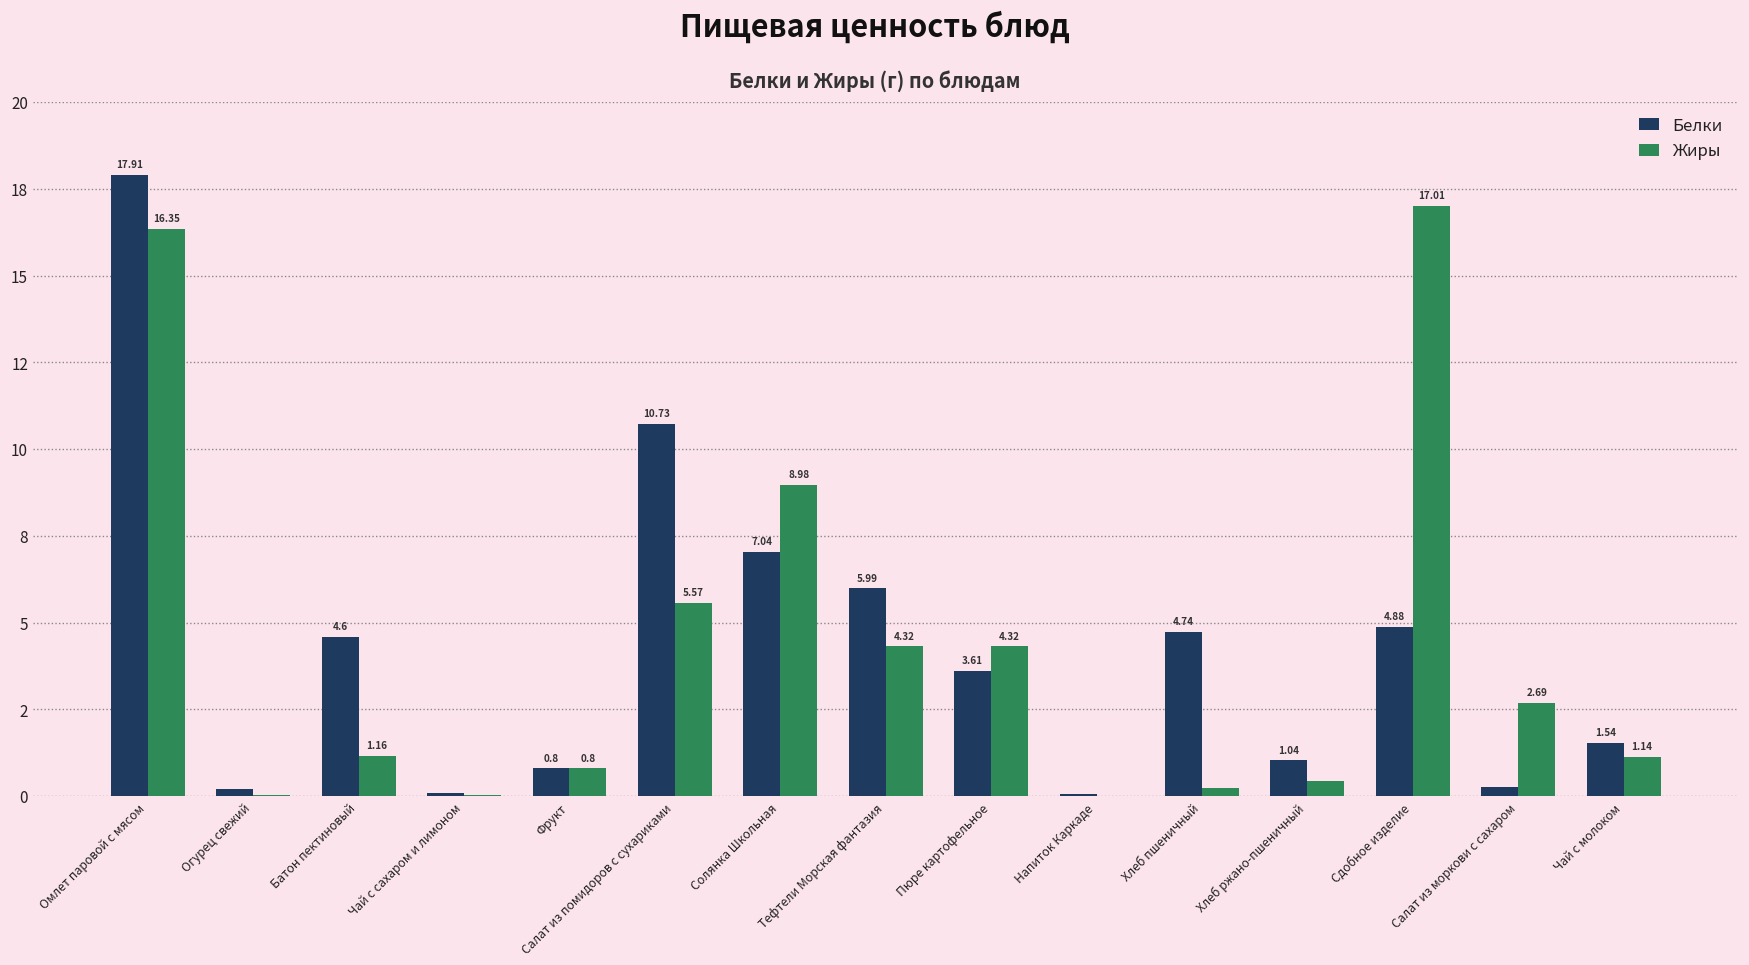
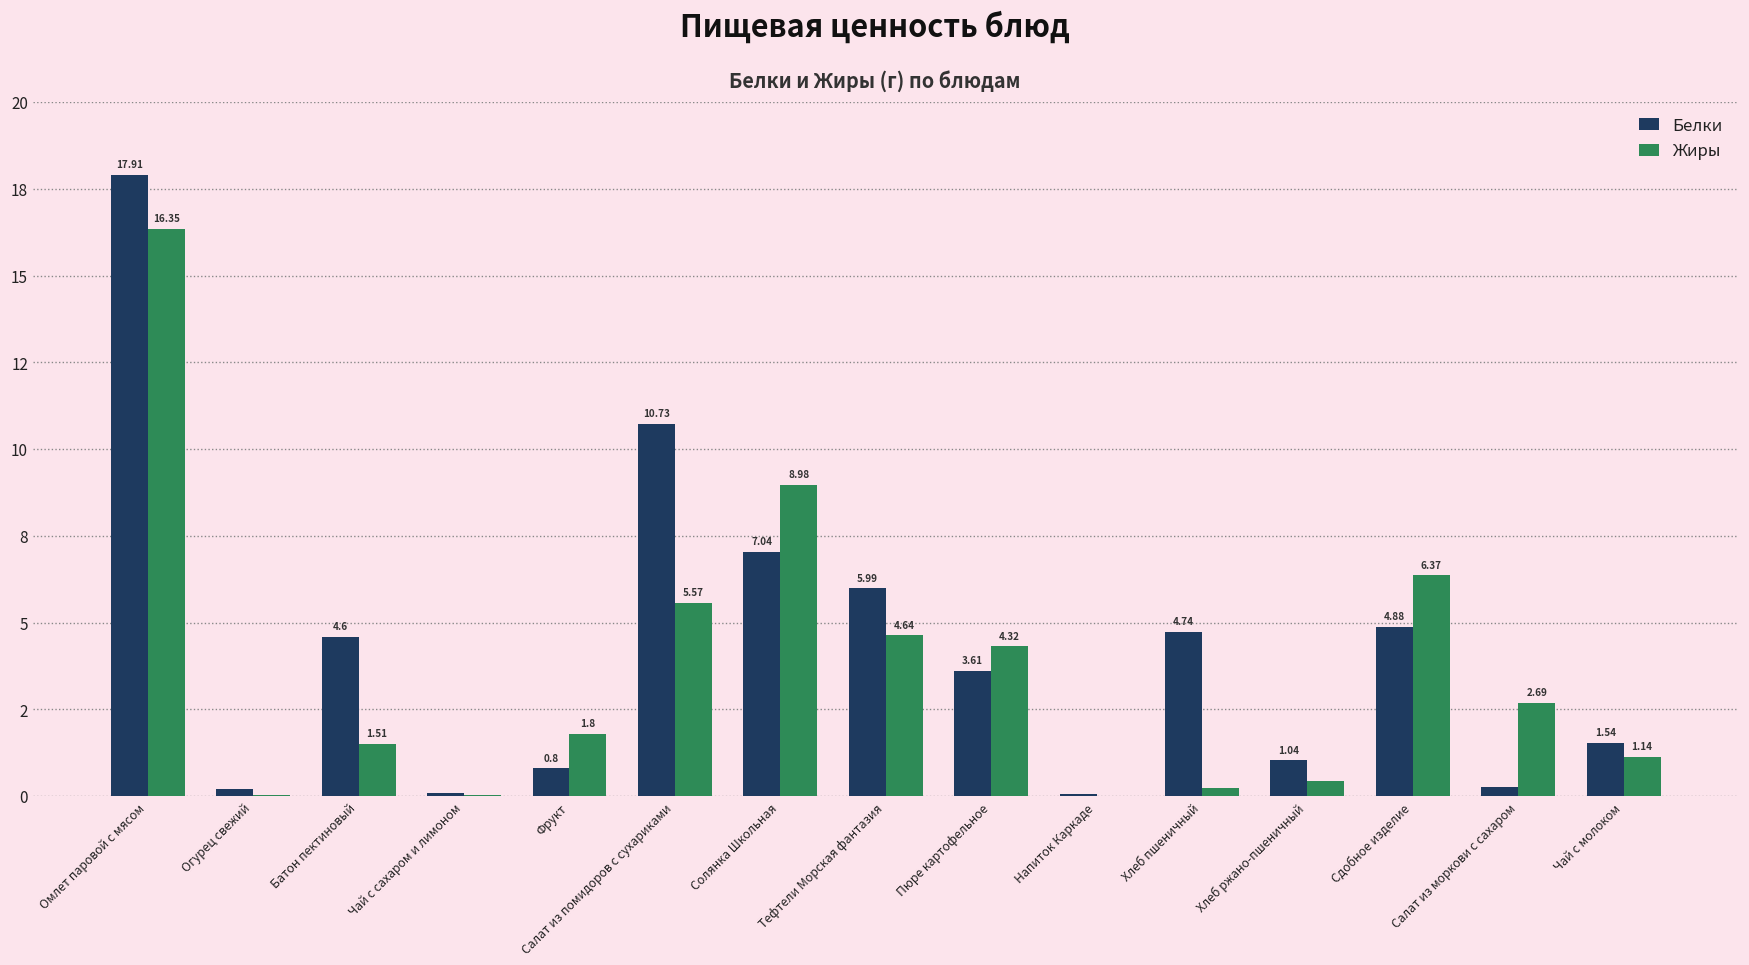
Жиры, Батон пектиновый: 1.16 -> 1.51
Жиры, Фрукт: 0.8 -> 1.8
Жиры, Тефтели Морская фантазия: 4.32 -> 4.64
Жиры, Сдобное изделие: 17.01 -> 6.37
